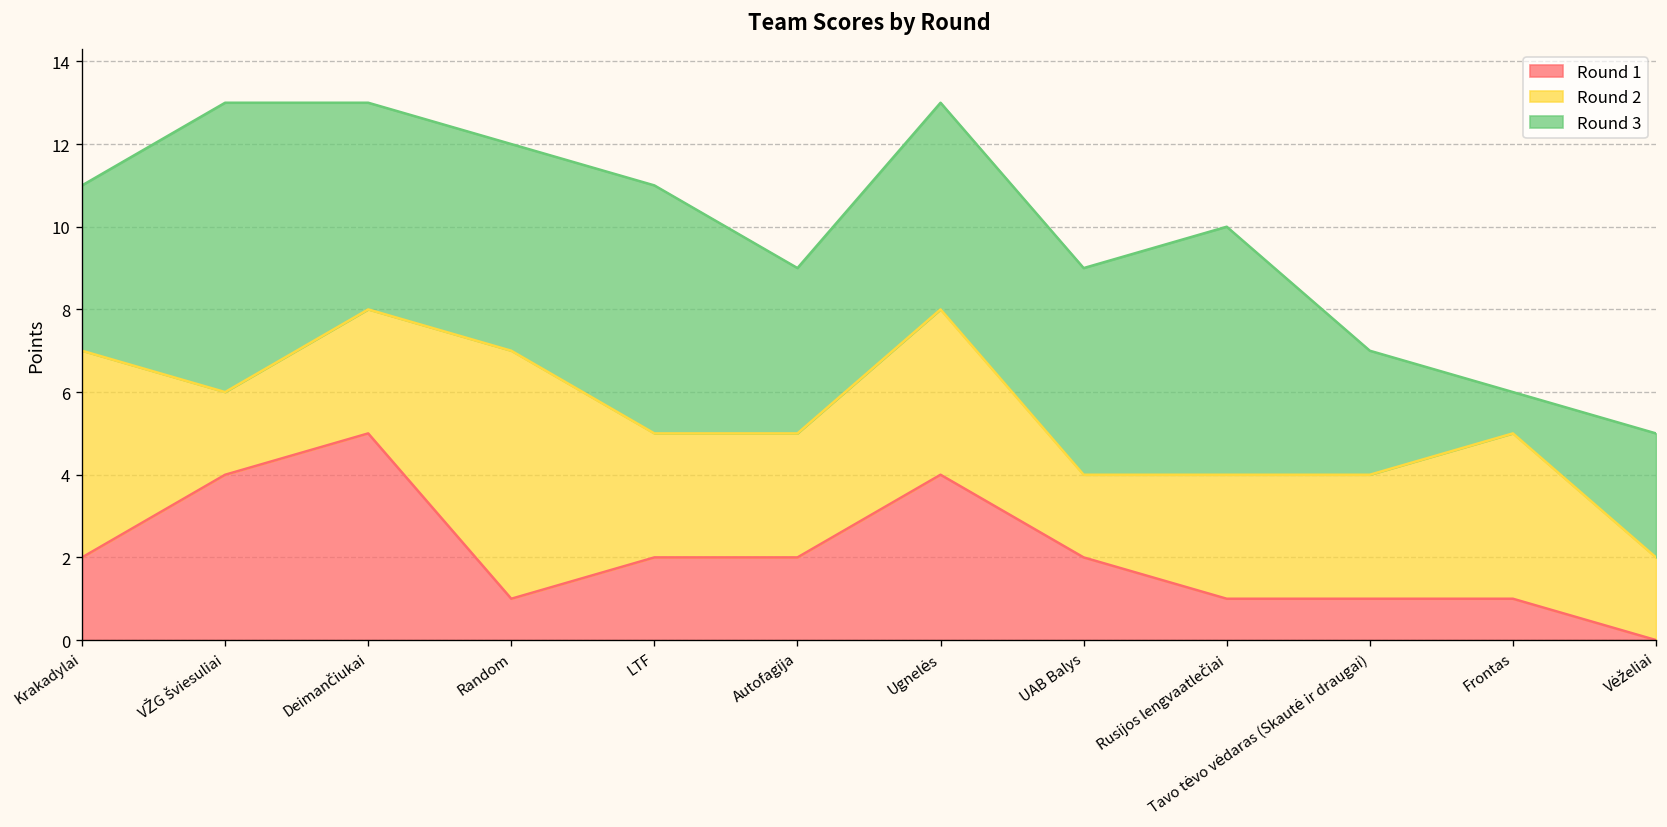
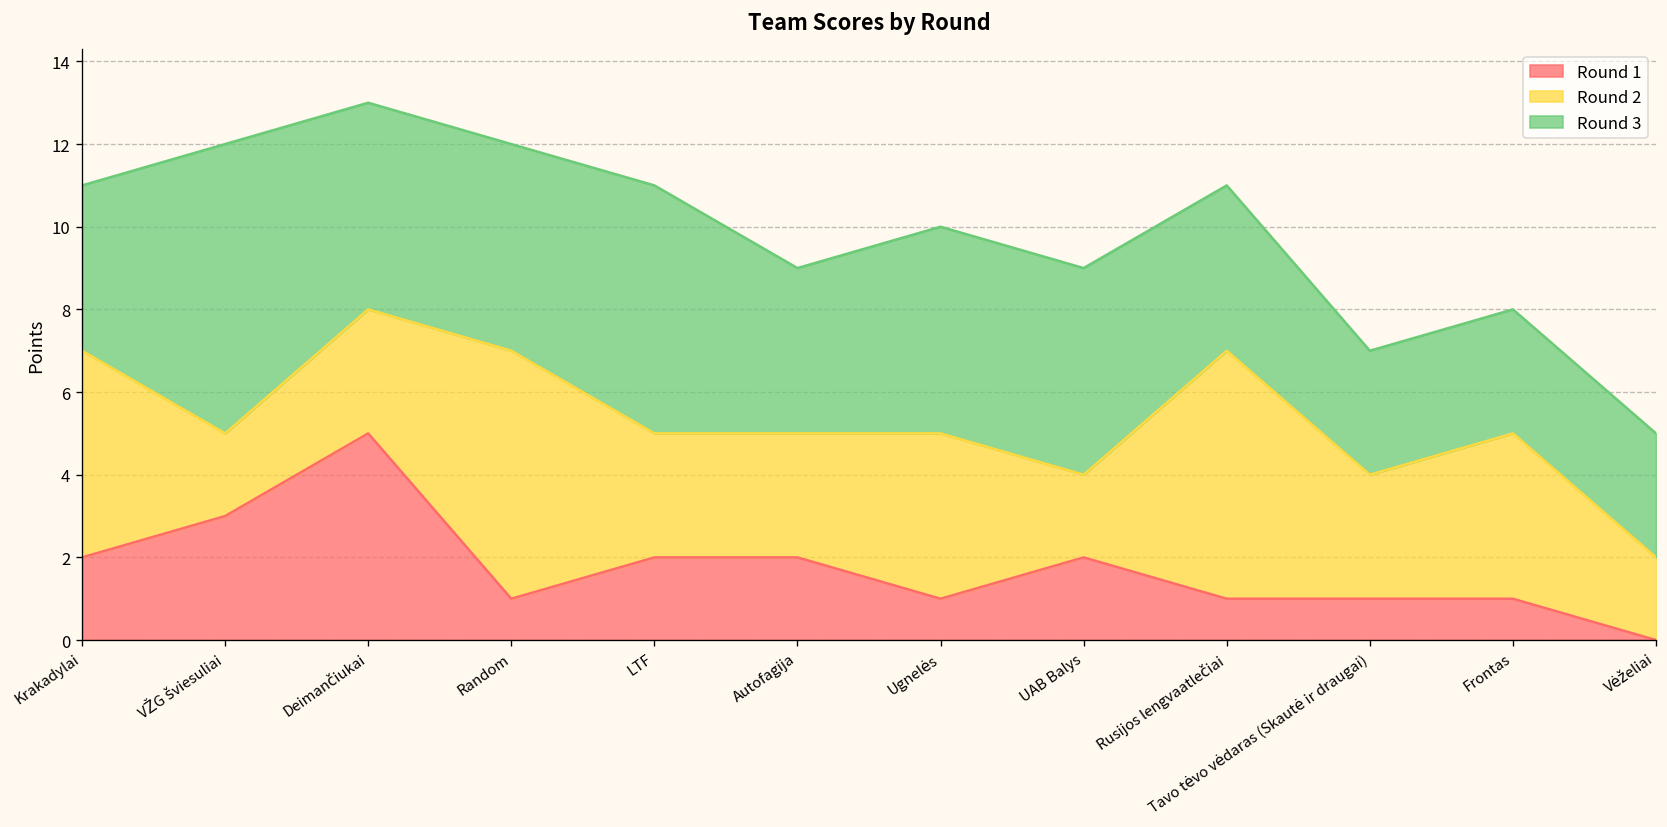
Round 1, VŽG šviesuliai: 4 -> 3
Round 1, Ugnelės: 4 -> 1
Round 2, Rusijos lengvaatlečiai: 3 -> 6
Round 3, Rusijos lengvaatlečiai: 6 -> 4
Round 3, Frontas: 1 -> 3
